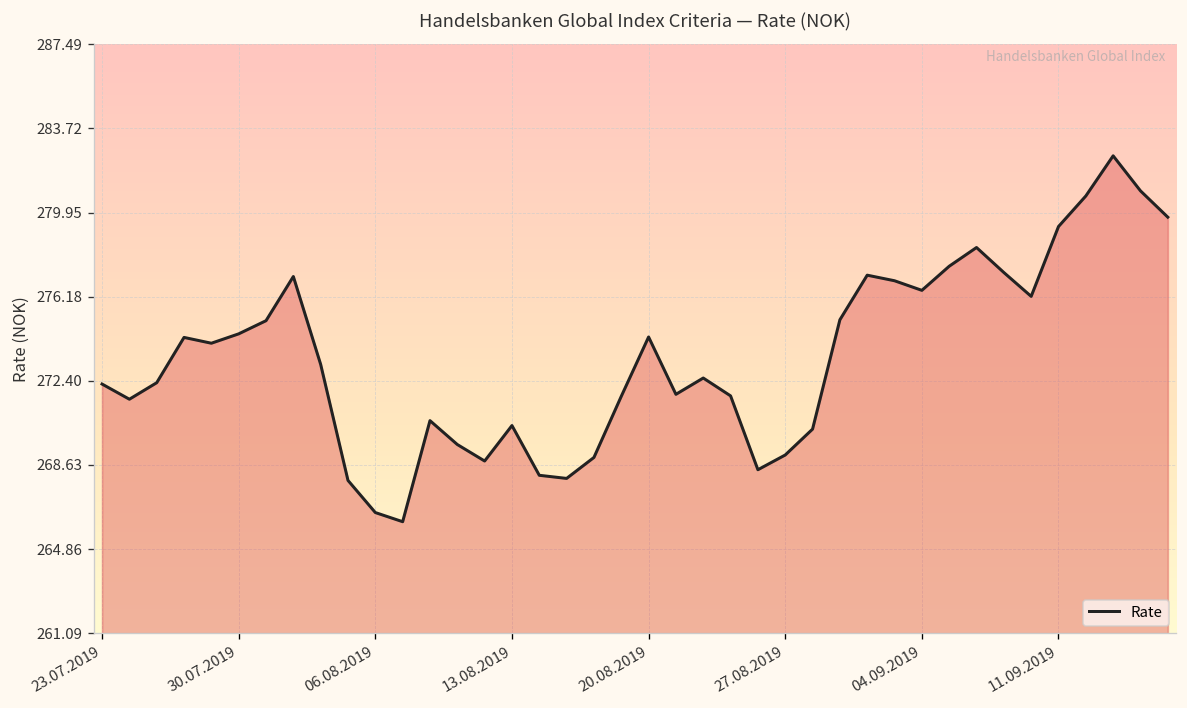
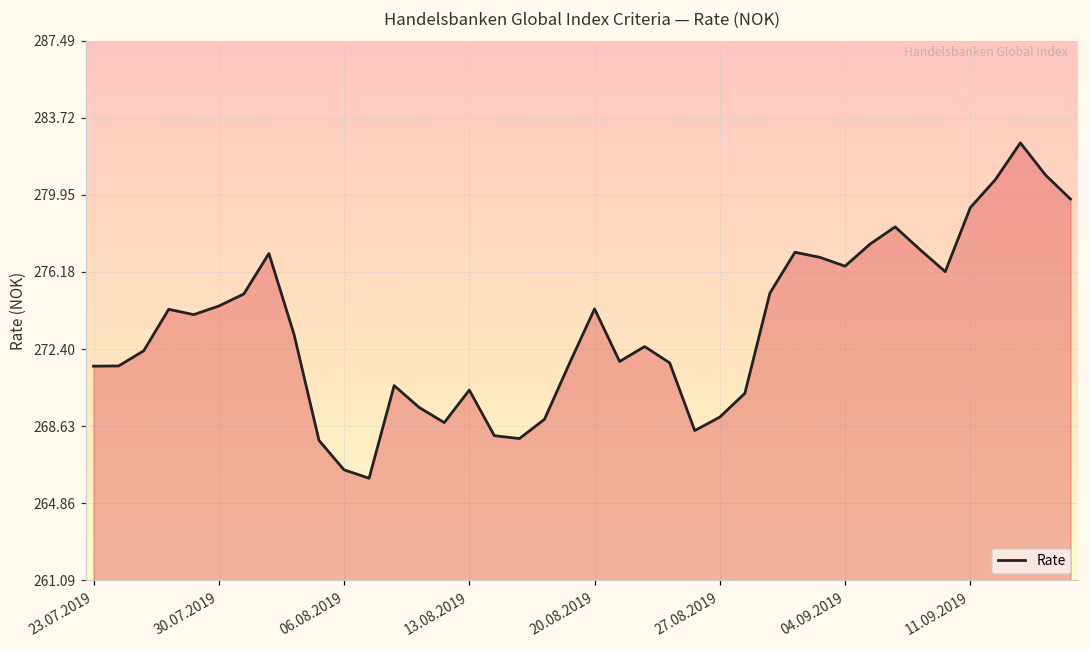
23.07.2019: 272.3 -> 271.6
